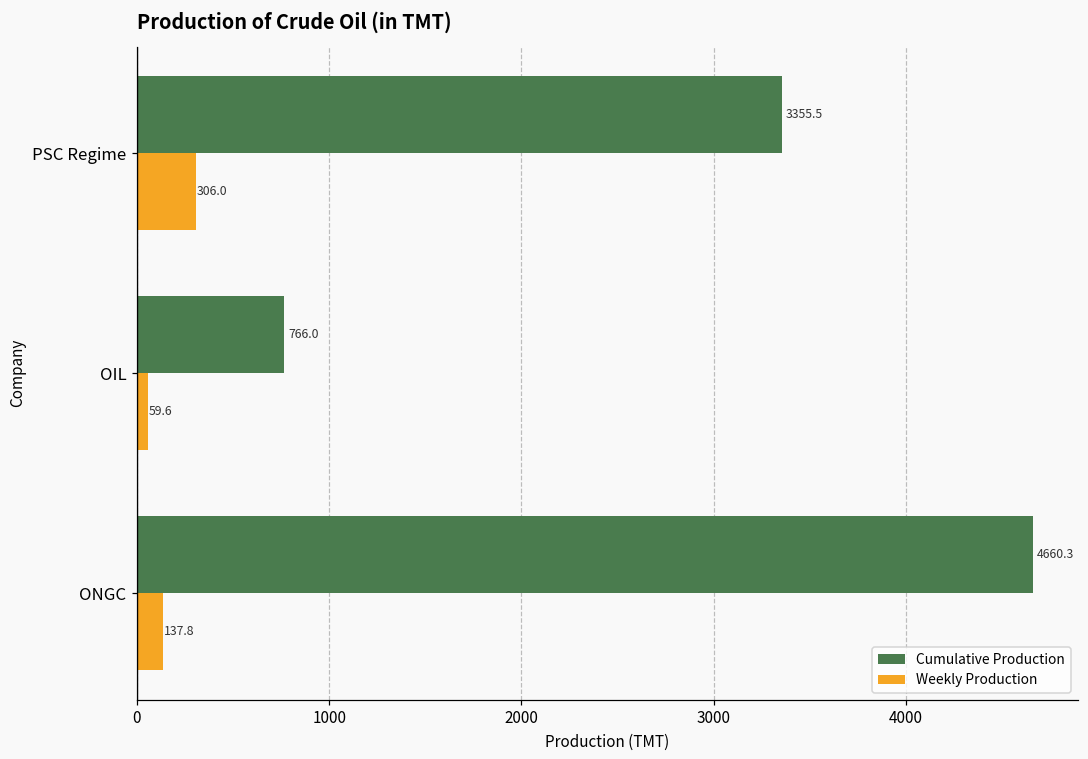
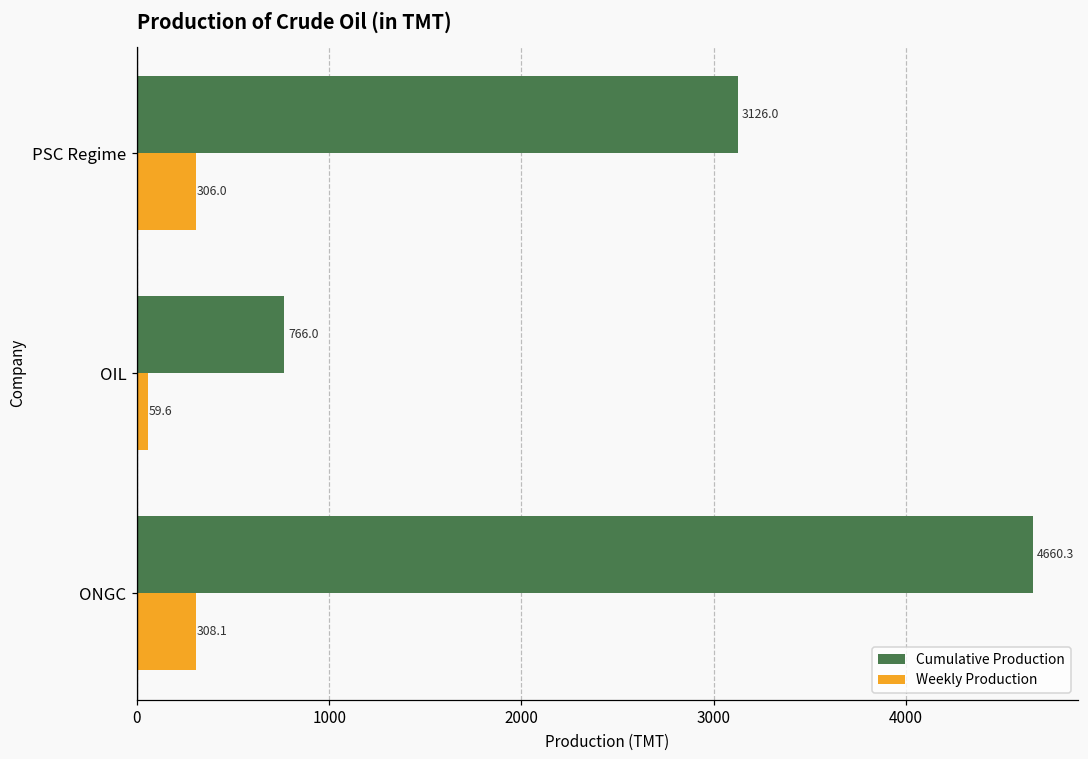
Cumulative Production, PSC Regime: 3355.5 -> 3126.0
Weekly Production, ONGC: 137.8 -> 308.1
